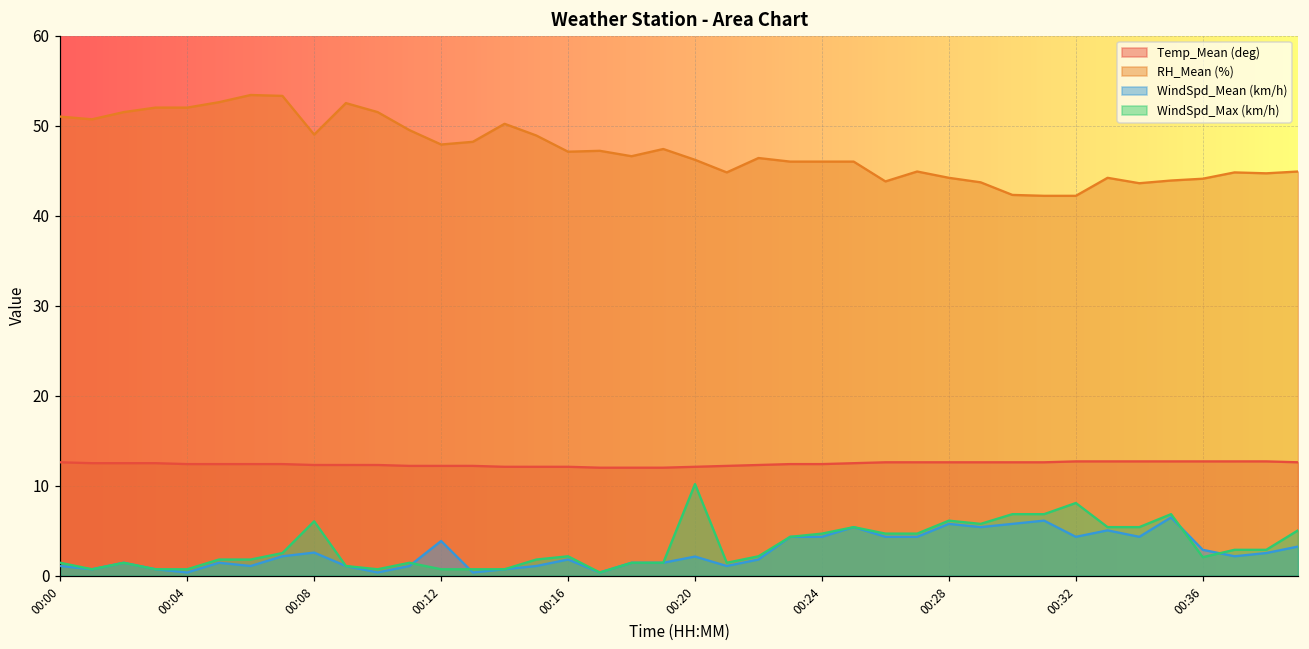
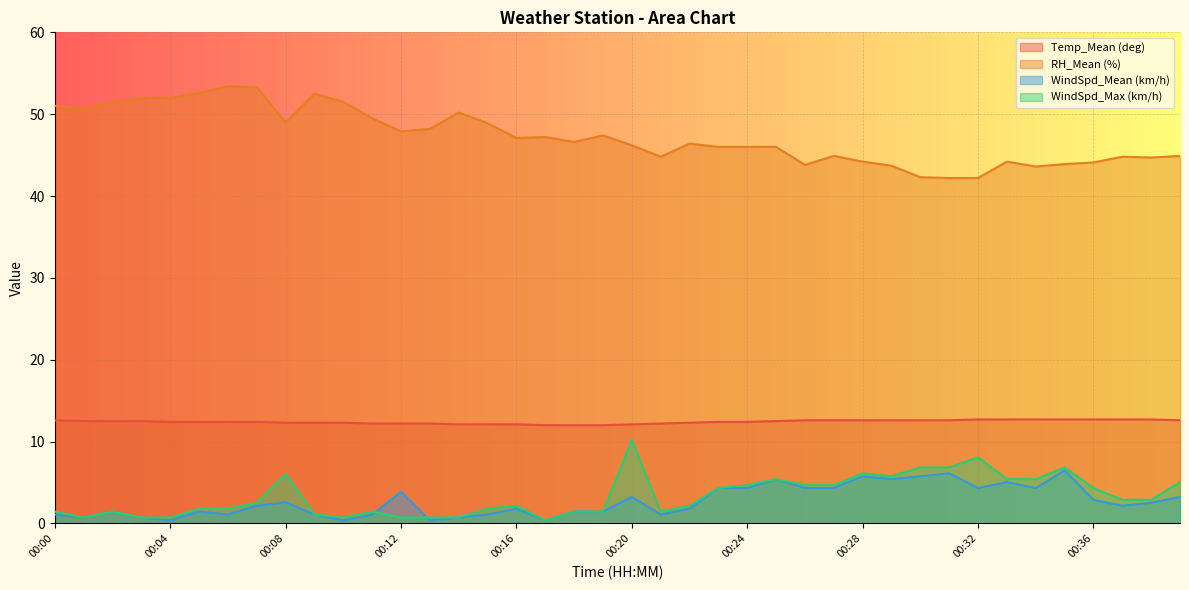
WindSpd_Mean (km/h), 00:20: 2 -> 3
WindSpd_Max (km/h), 00:36: 2 -> 4
